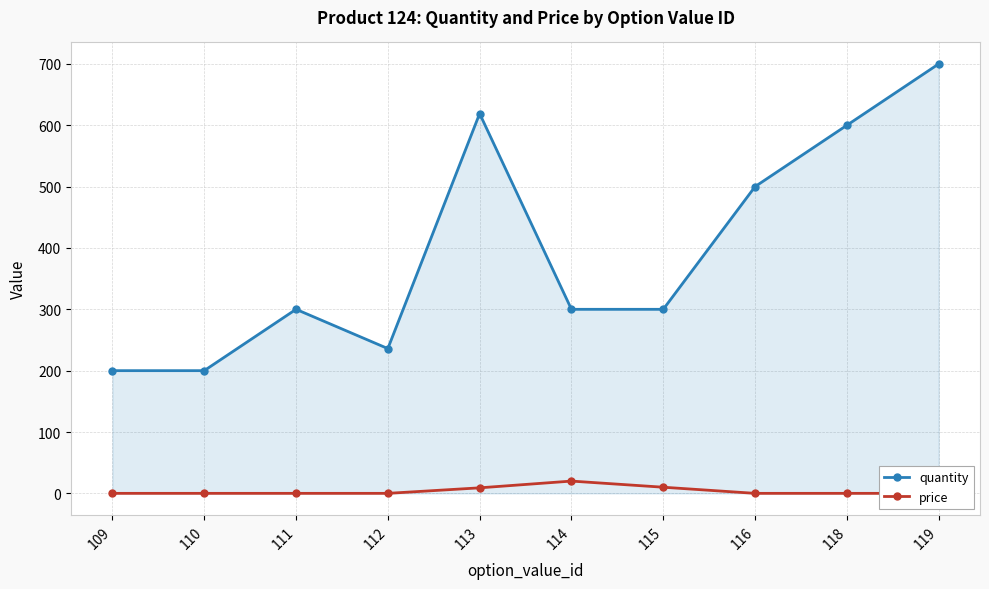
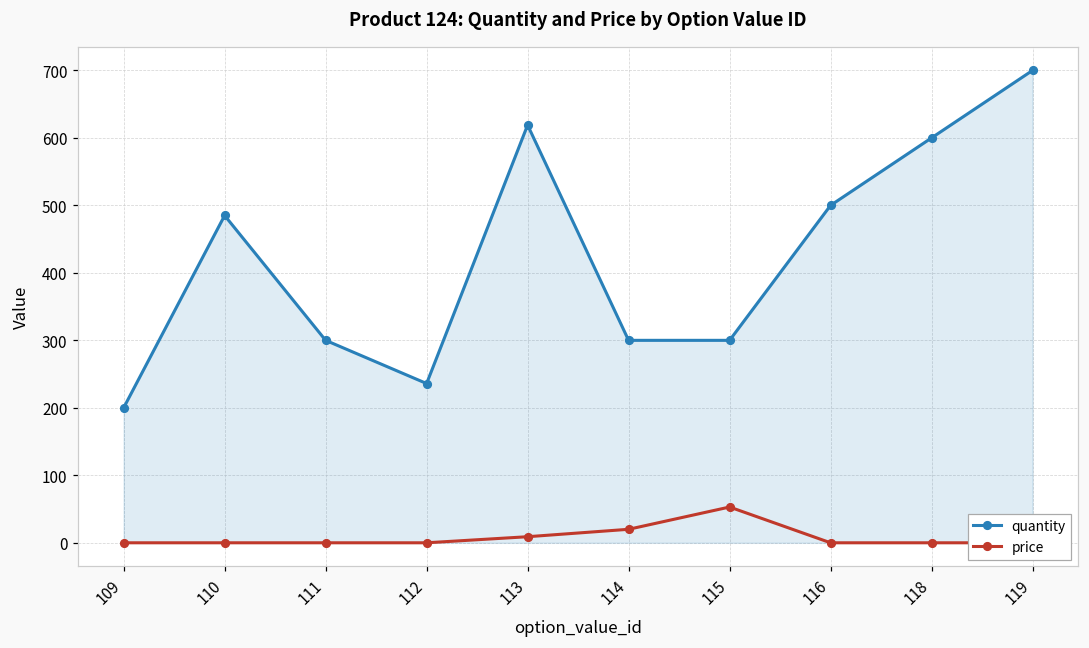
quantity, 110: 200 -> 490
price, 115: 10 -> 50
